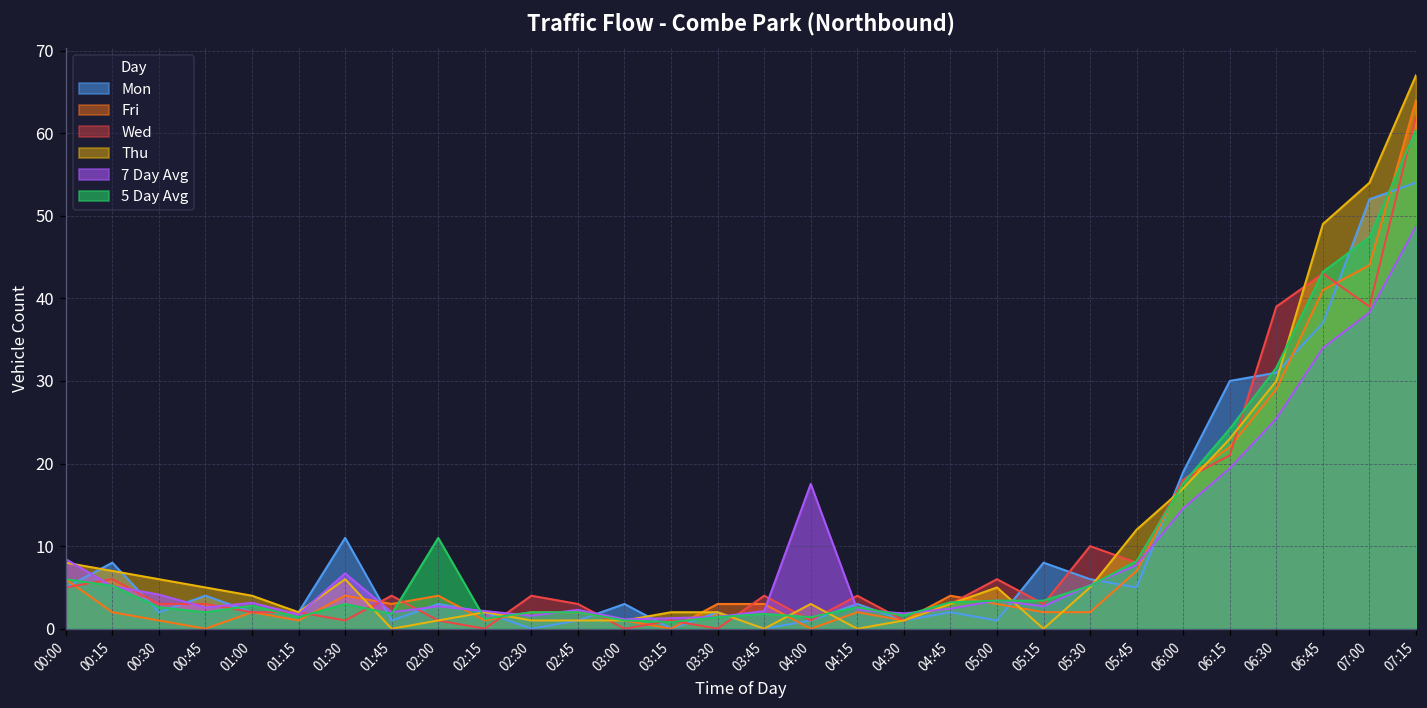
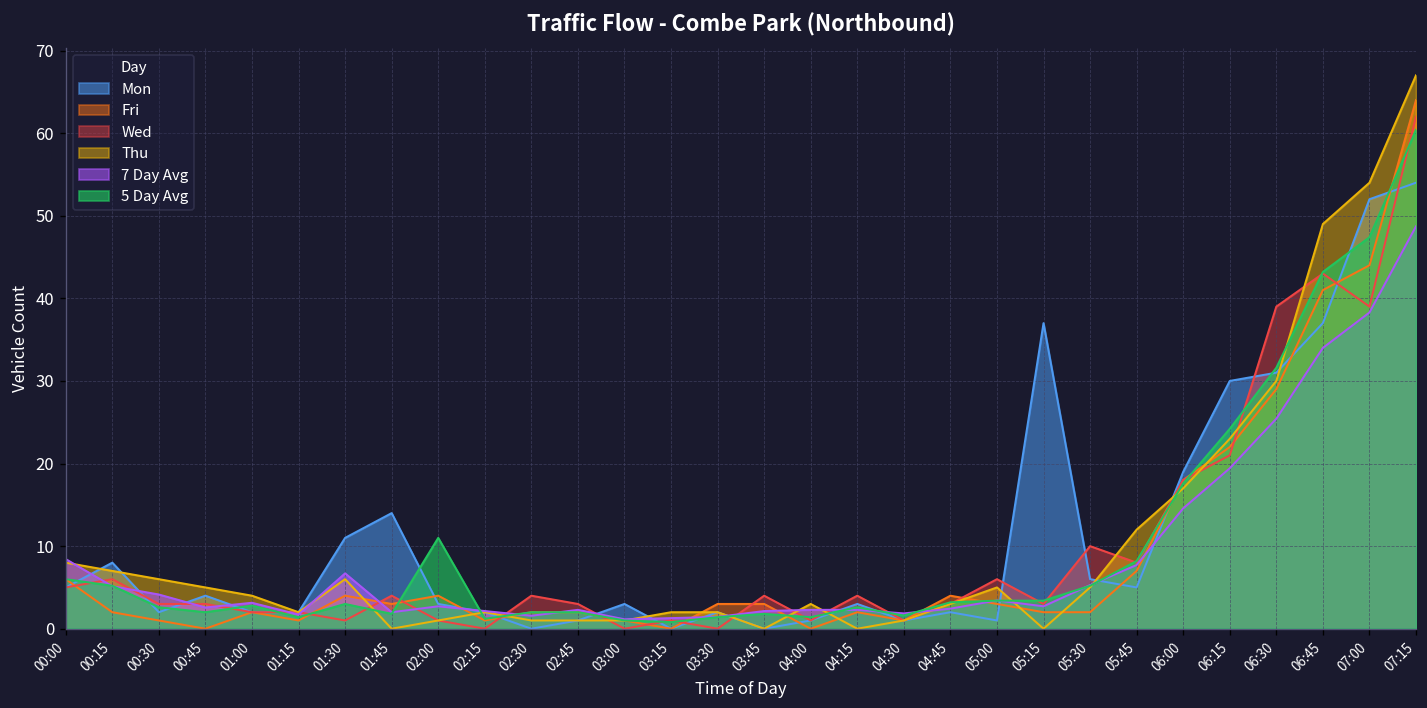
Mon, 01:45: 1 -> 14
7 Day Avg, 04:00: 18 -> 2
Mon, 05:15: 8 -> 37
